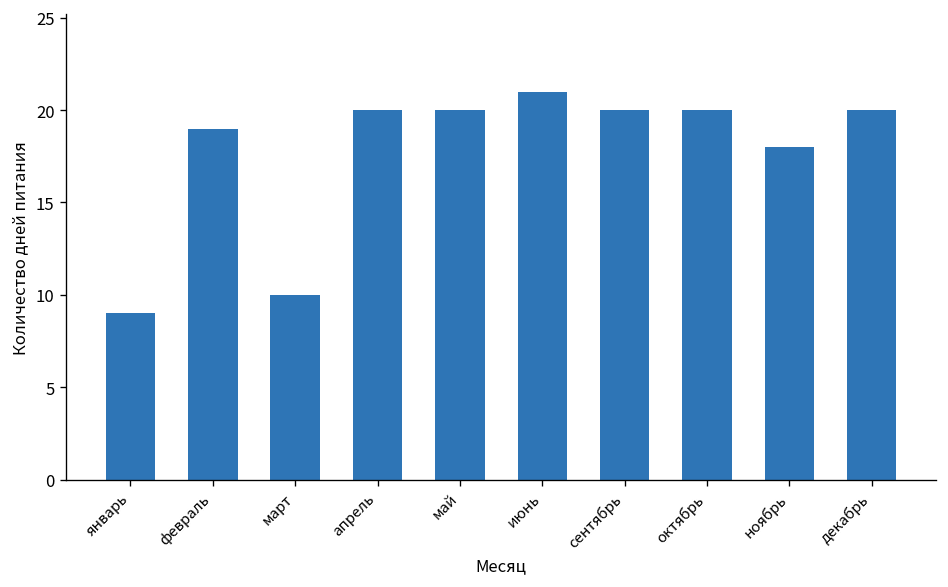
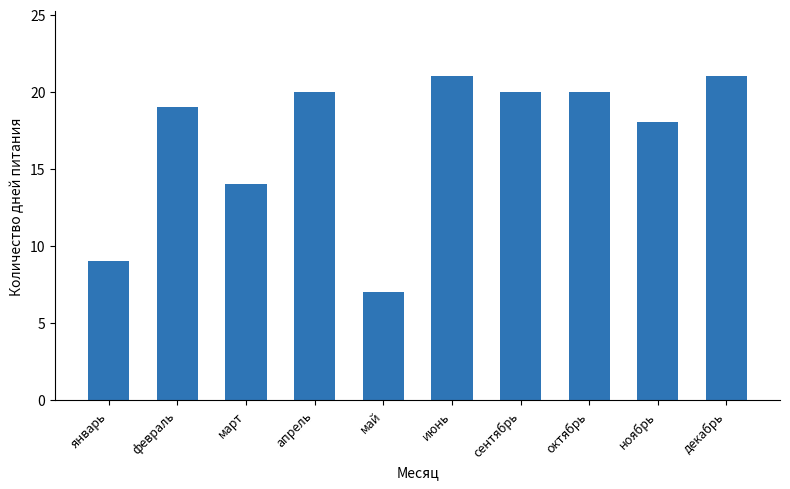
март: 10 -> 14
май: 20 -> 7
декабрь: 20 -> 21
